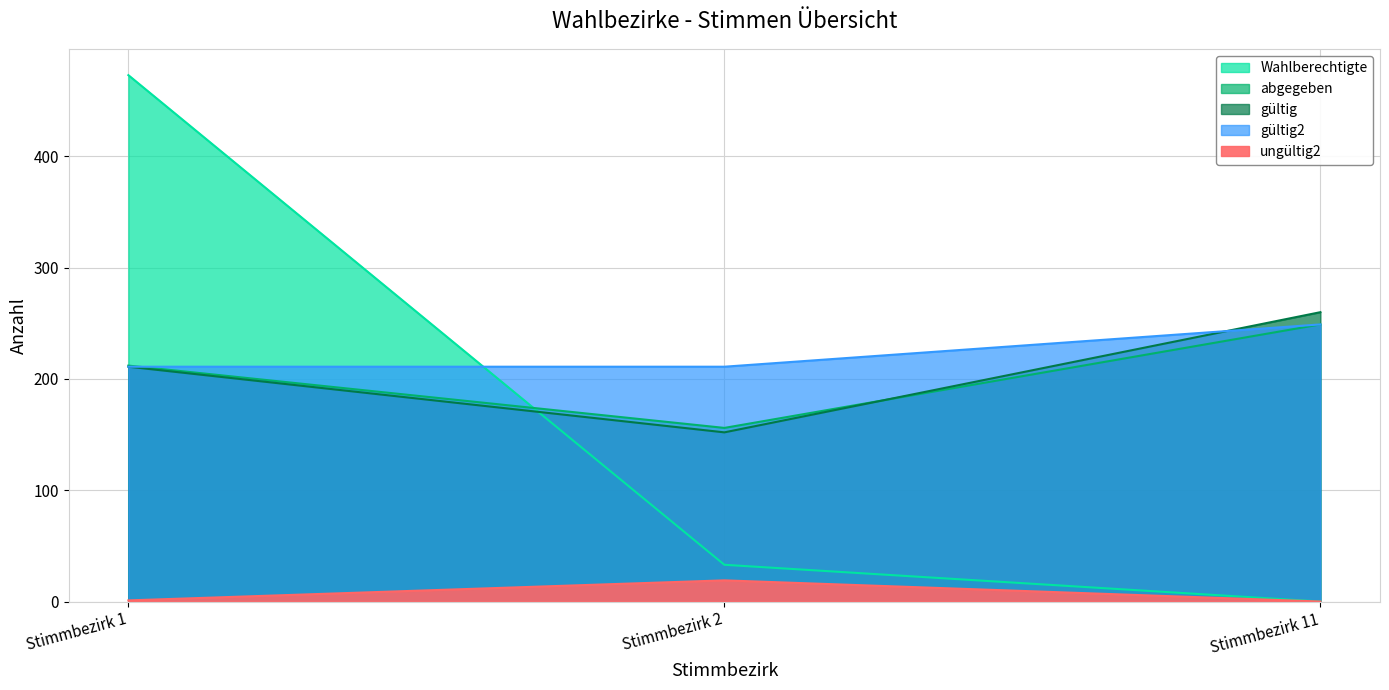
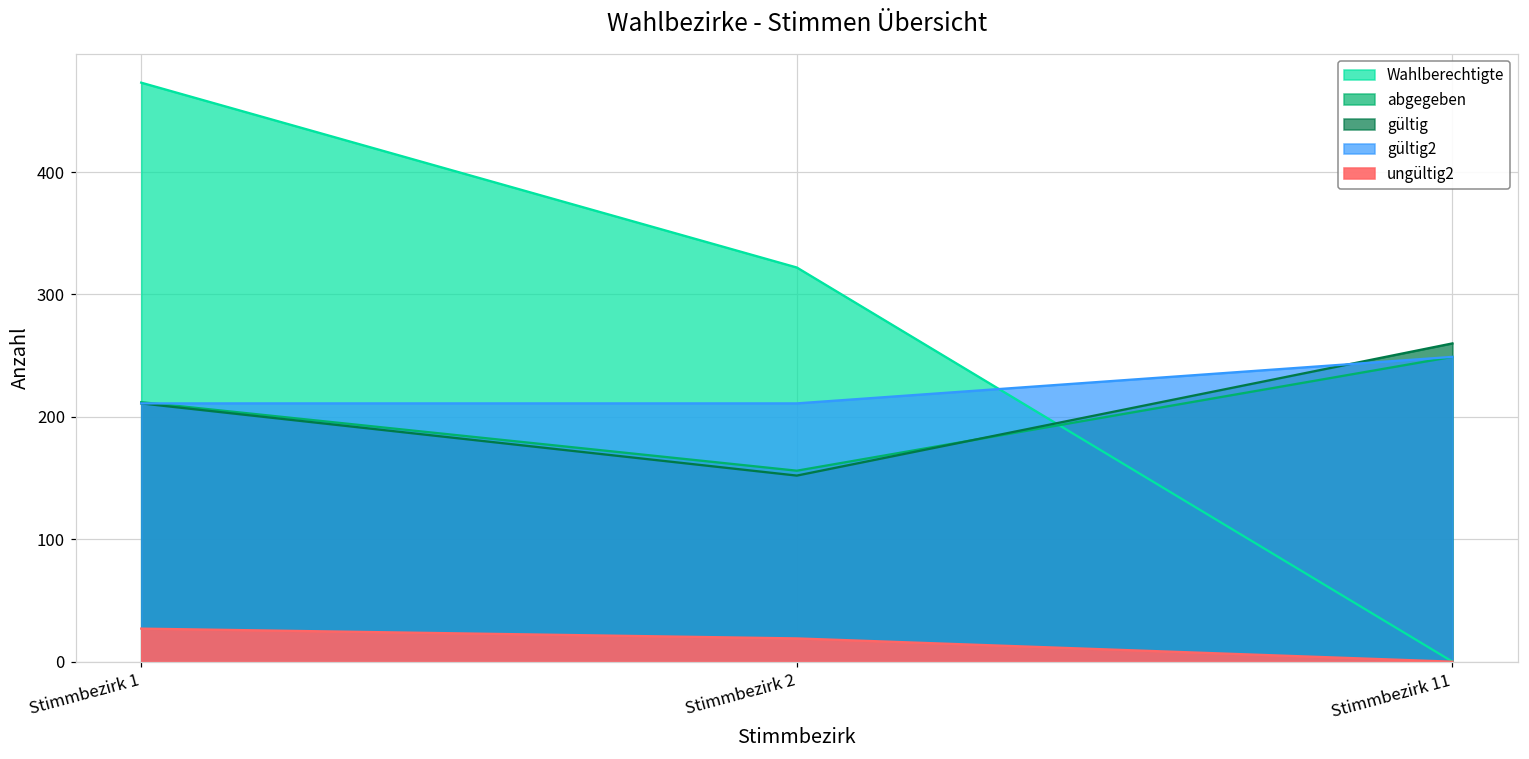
ungültig2, Stimmbezirk 1: 1 -> 27
Wahlberechtigte, Stimmbezirk 2: 33 -> 322
